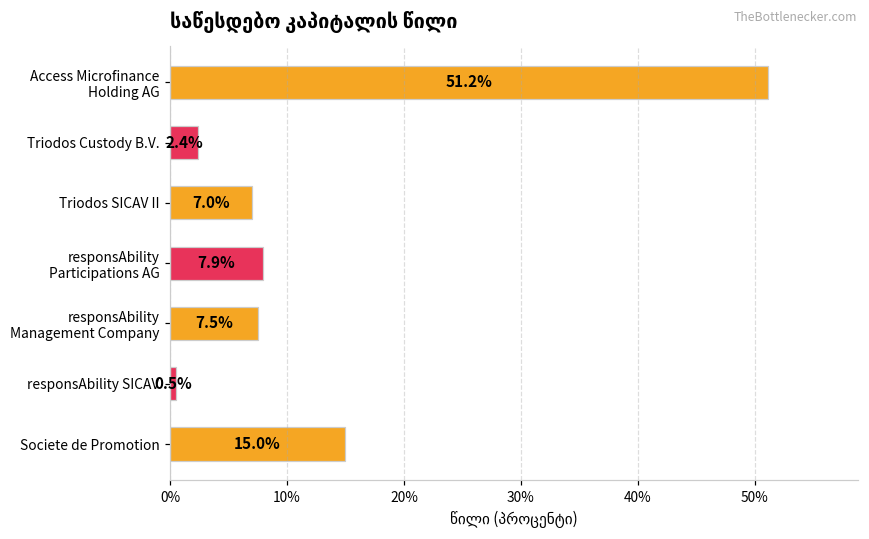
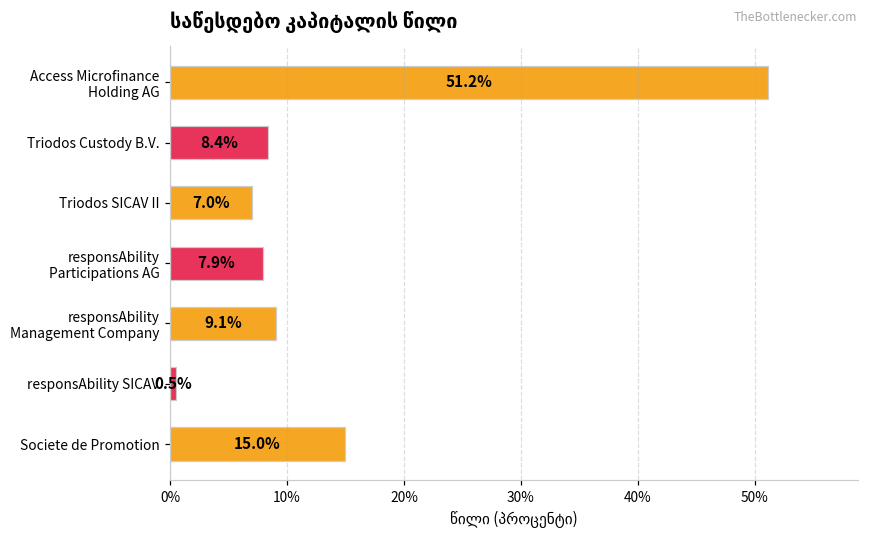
Triodos Custody B.V.: 2.4% -> 8.4%
responsAbility Management Company: 7.5% -> 9.1%
